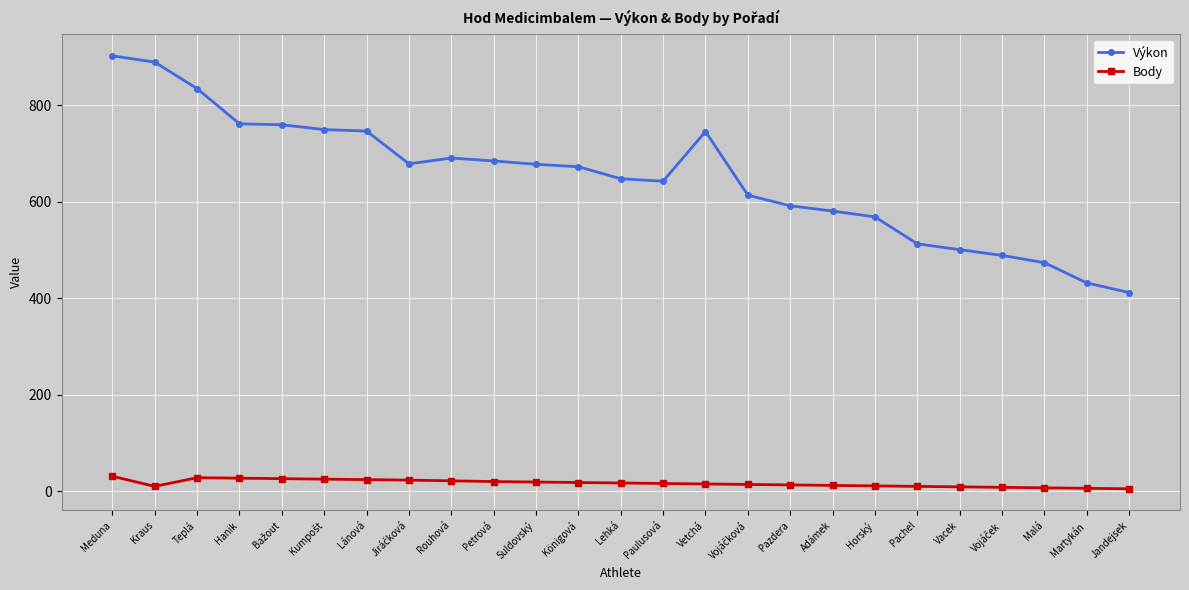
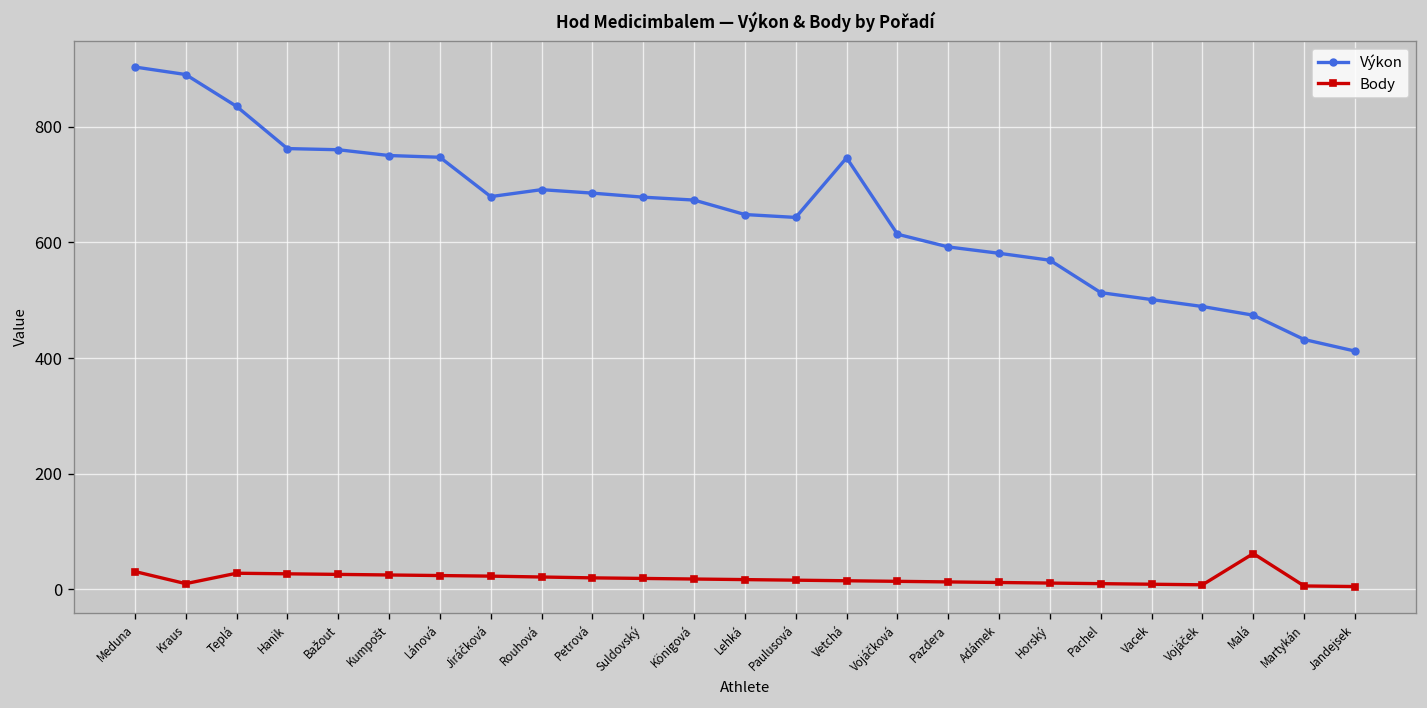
Body, Malá: 10 -> 60
